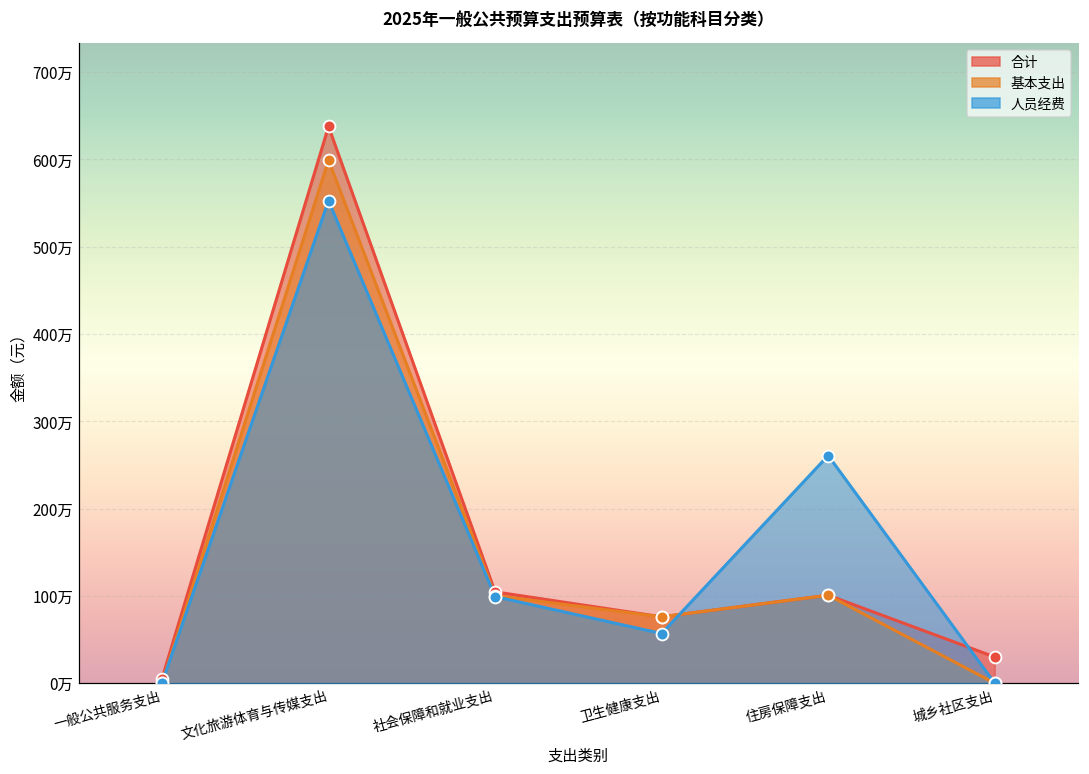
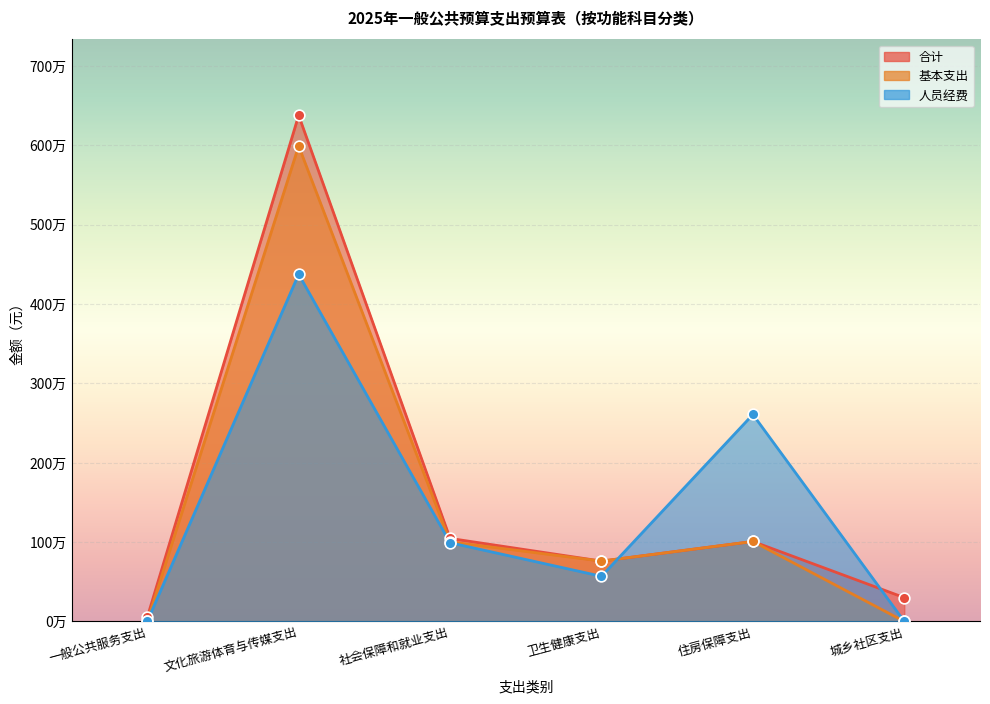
人员经费, 文化旅游体育与传媒支出: 550万 -> 440万
